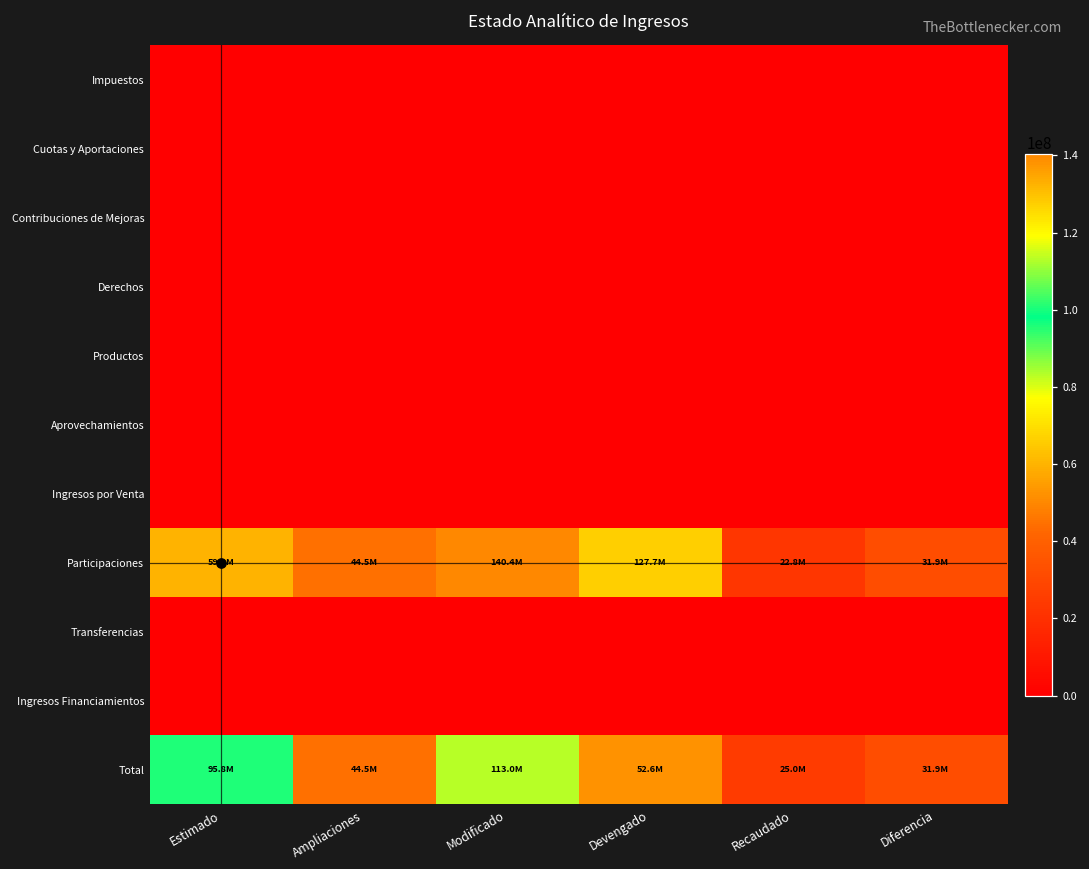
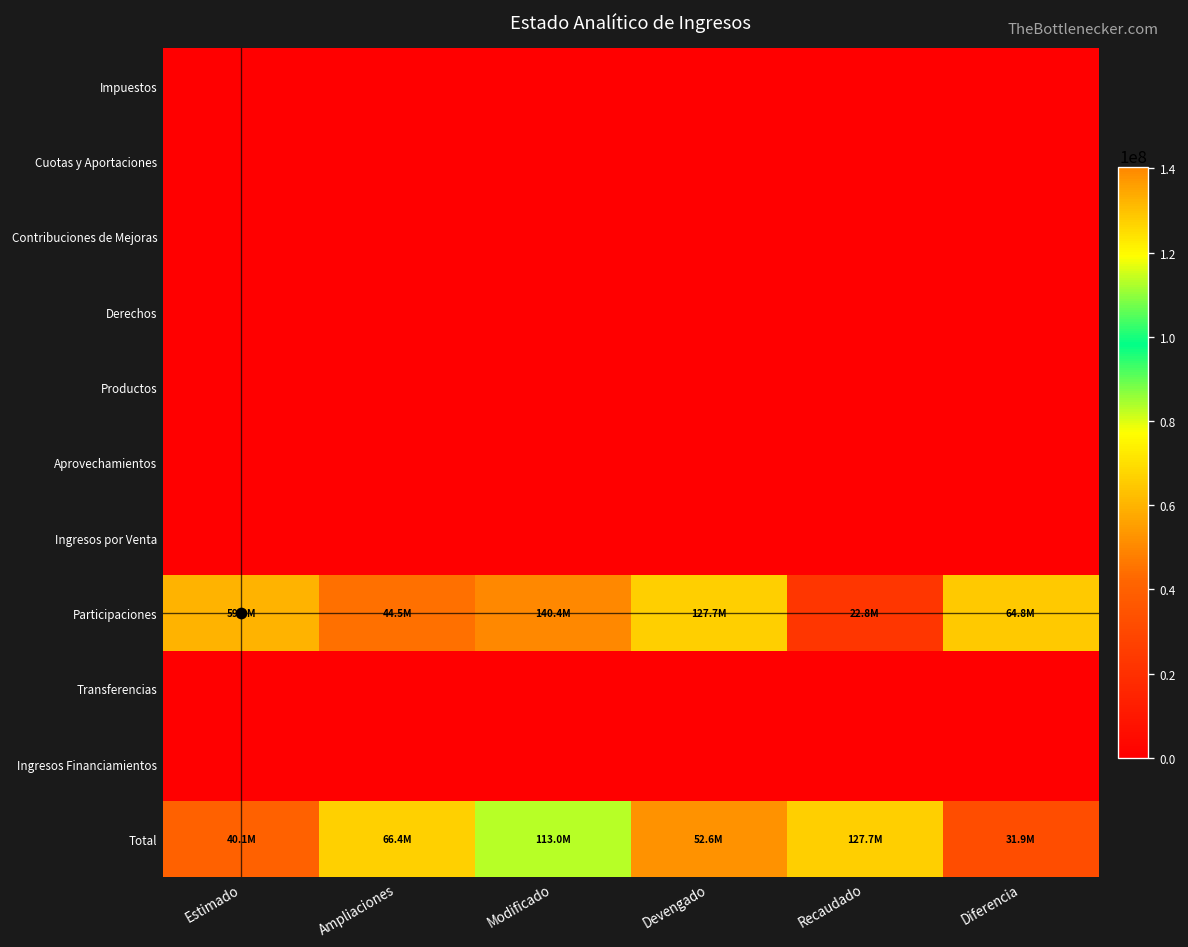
Participaciones, Diferencia: 31.9M -> 64.8M
Total, Estimado: 95.8M -> 40.1M
Total, Ampliaciones: 44.5M -> 66.4M
Total, Recaudado: 25.0M -> 127.7M
